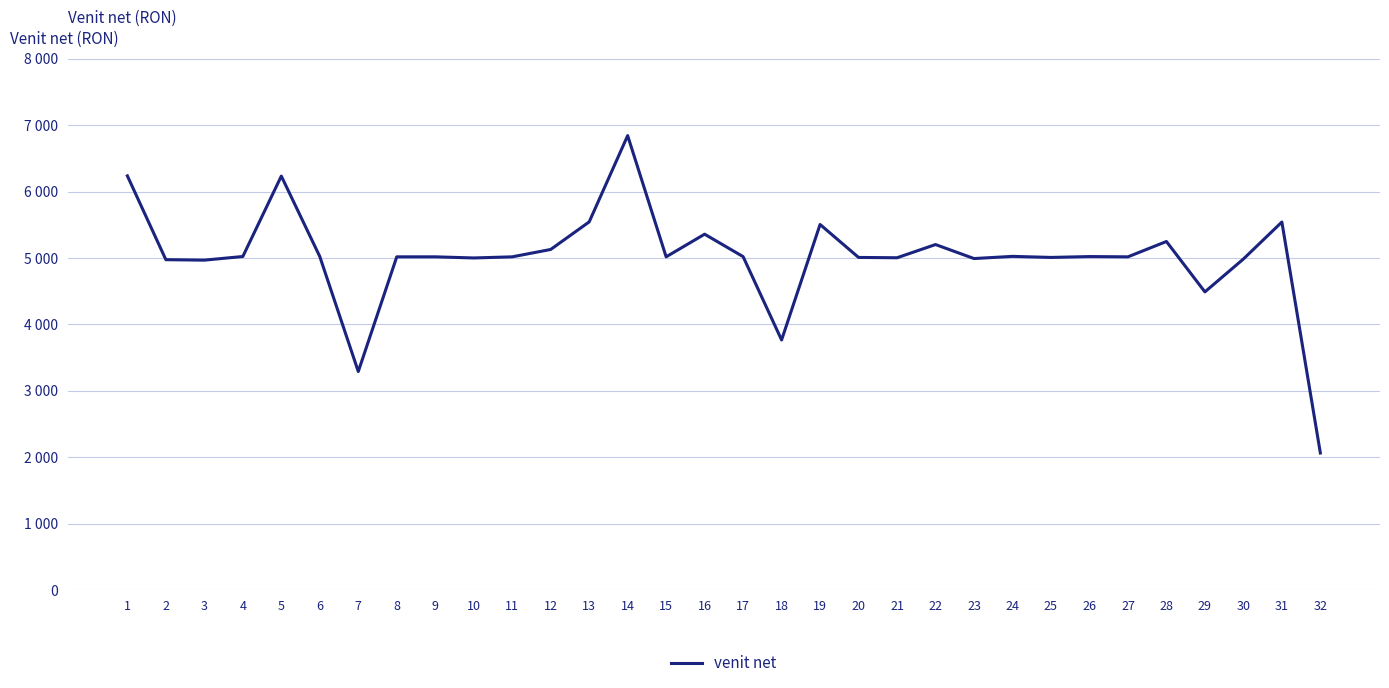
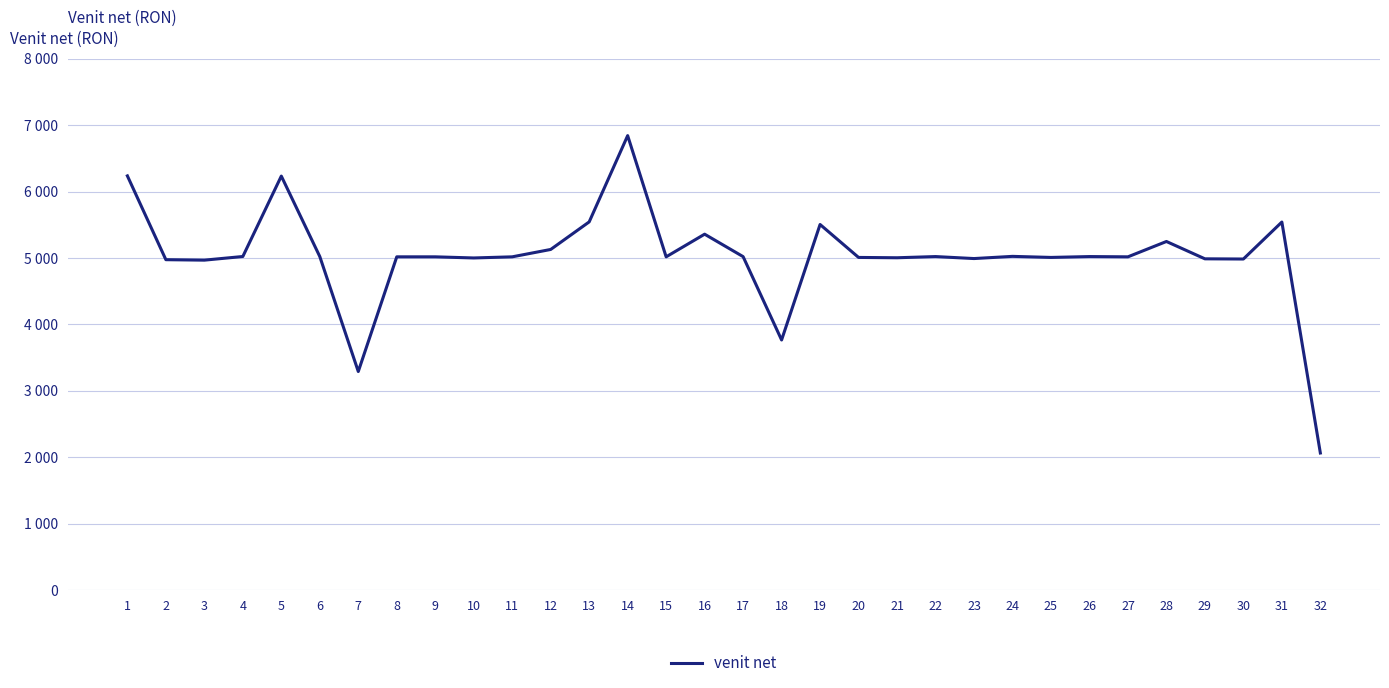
22: 5200 -> 5000
29: 4500 -> 5000
